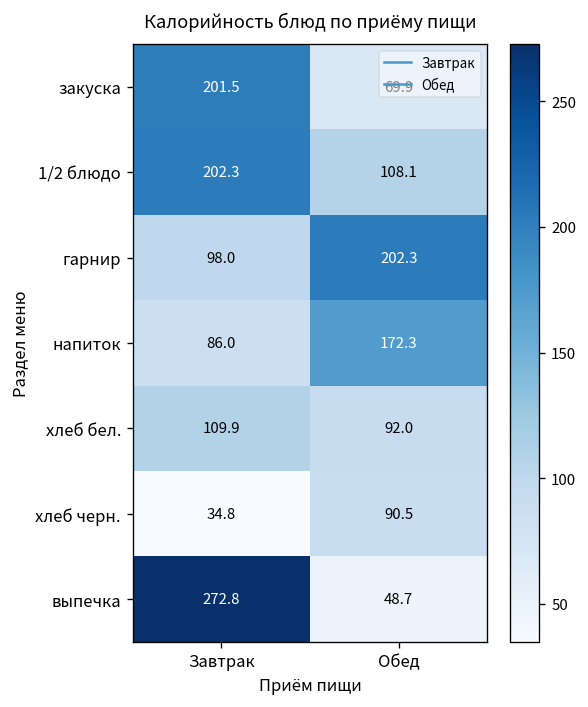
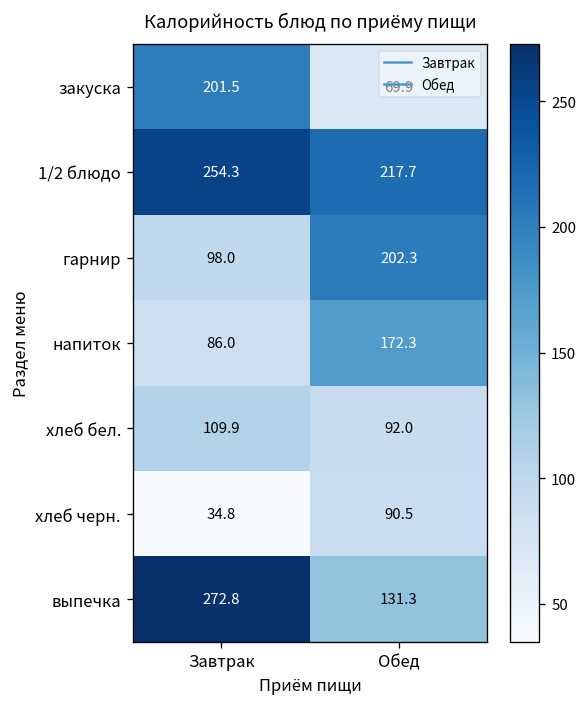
1/2 блюдо, Завтрак: 202.3 -> 254.3
1/2 блюдо, Обед: 108.1 -> 217.7
выпечка, Обед: 48.7 -> 131.3
